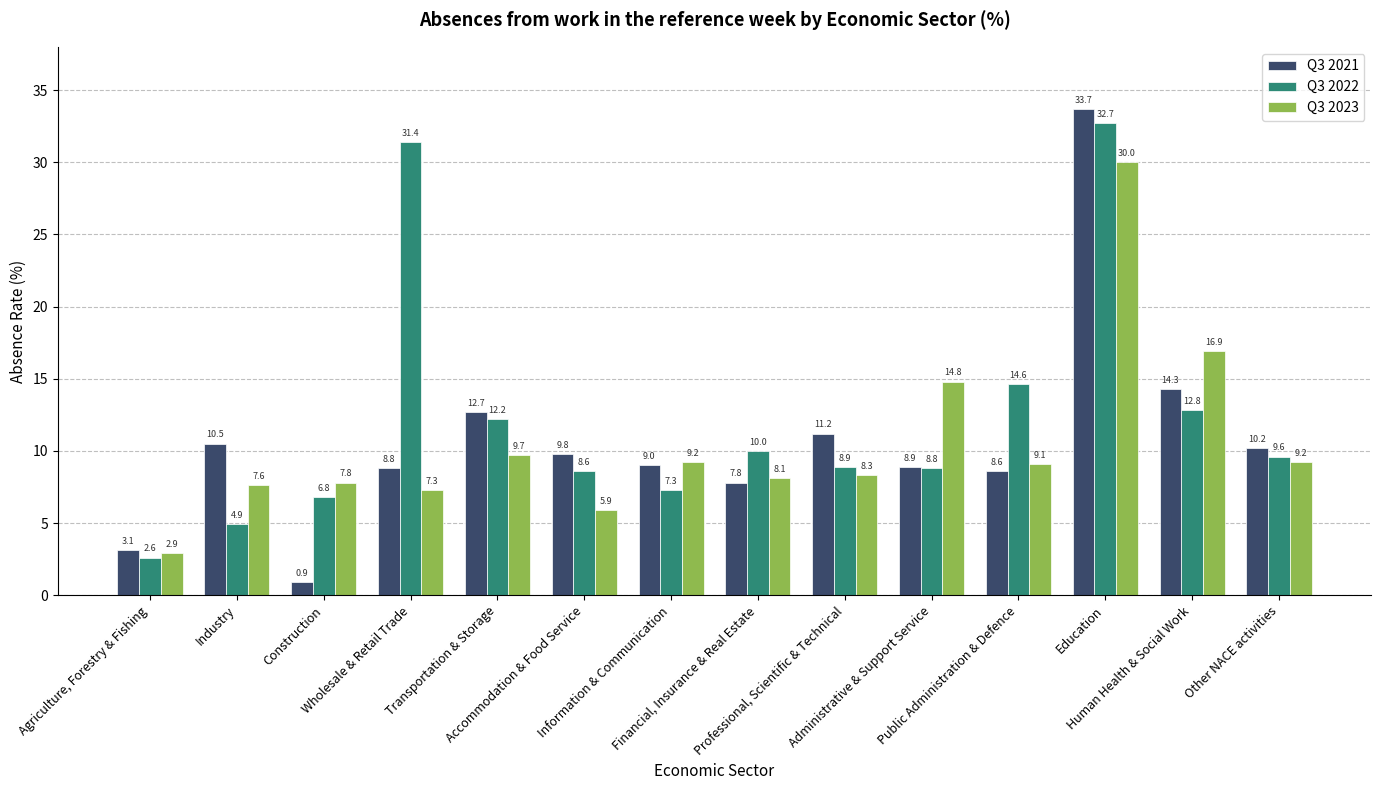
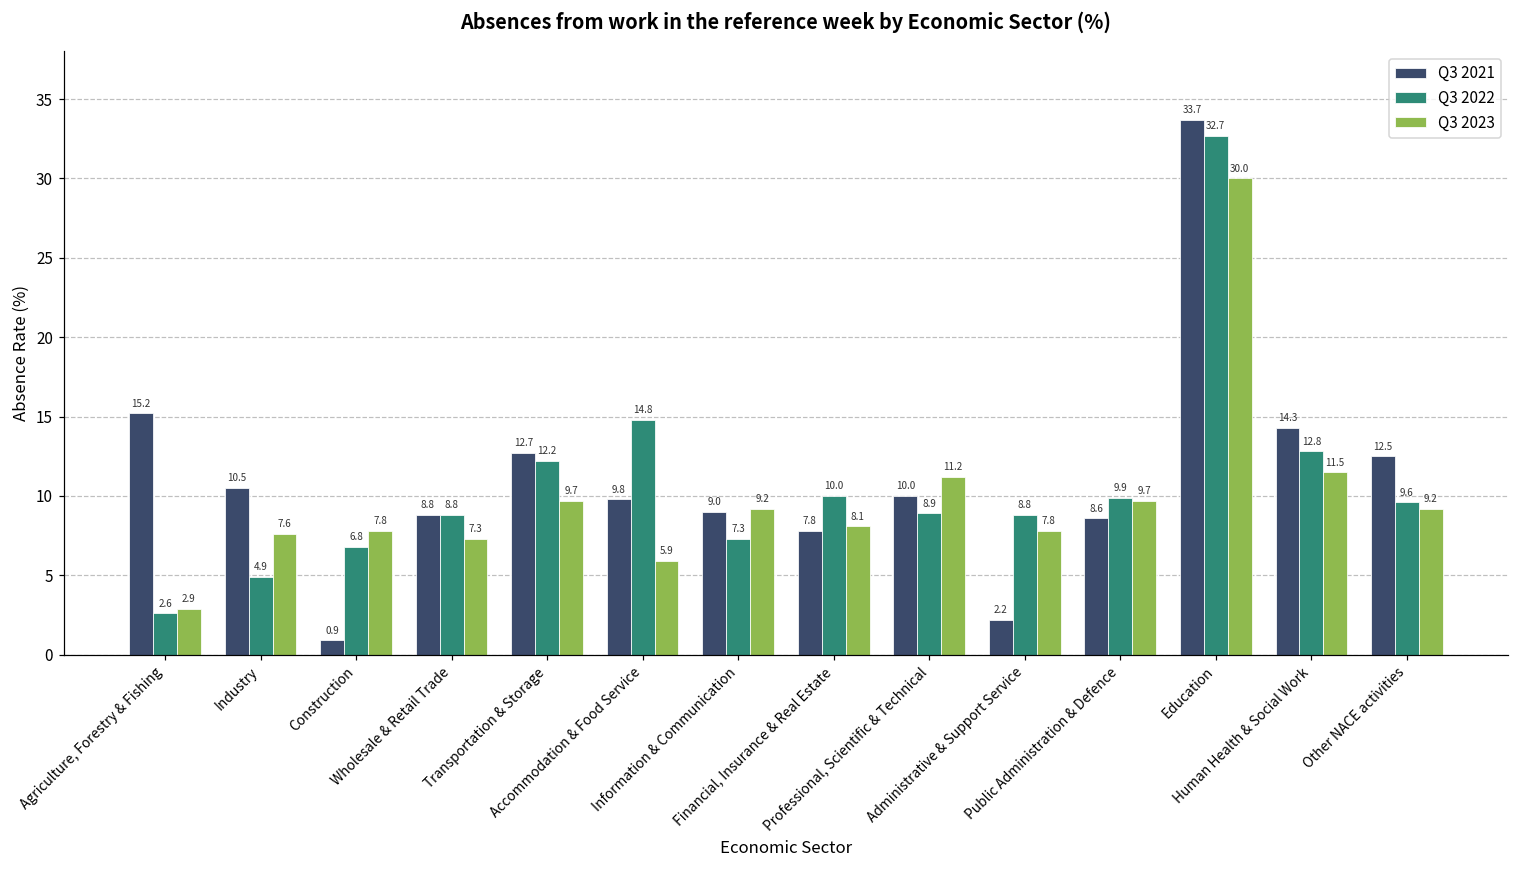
Q3 2021, Agriculture, Forestry & Fishing: 3.1 -> 15.2
Q3 2022, Wholesale & Retail Trade: 31.4 -> 8.8
Q3 2022, Accommodation & Food Service: 8.6 -> 14.8
Q3 2021, Professional, Scientific & Technical: 11.2 -> 10.0
Q3 2023, Professional, Scientific & Technical: 8.3 -> 11.2
Q3 2021, Administrative & Support Service: 8.9 -> 2.2
Q3 2023, Administrative & Support Service: 14.8 -> 7.8
Q3 2022, Public Administration & Defence: 14.6 -> 9.9
Q3 2023, Public Administration & Defence: 9.1 -> 9.7
Q3 2023, Human Health & Social Work: 16.9 -> 11.5
Q3 2021, Other NACE activities: 10.2 -> 12.5
